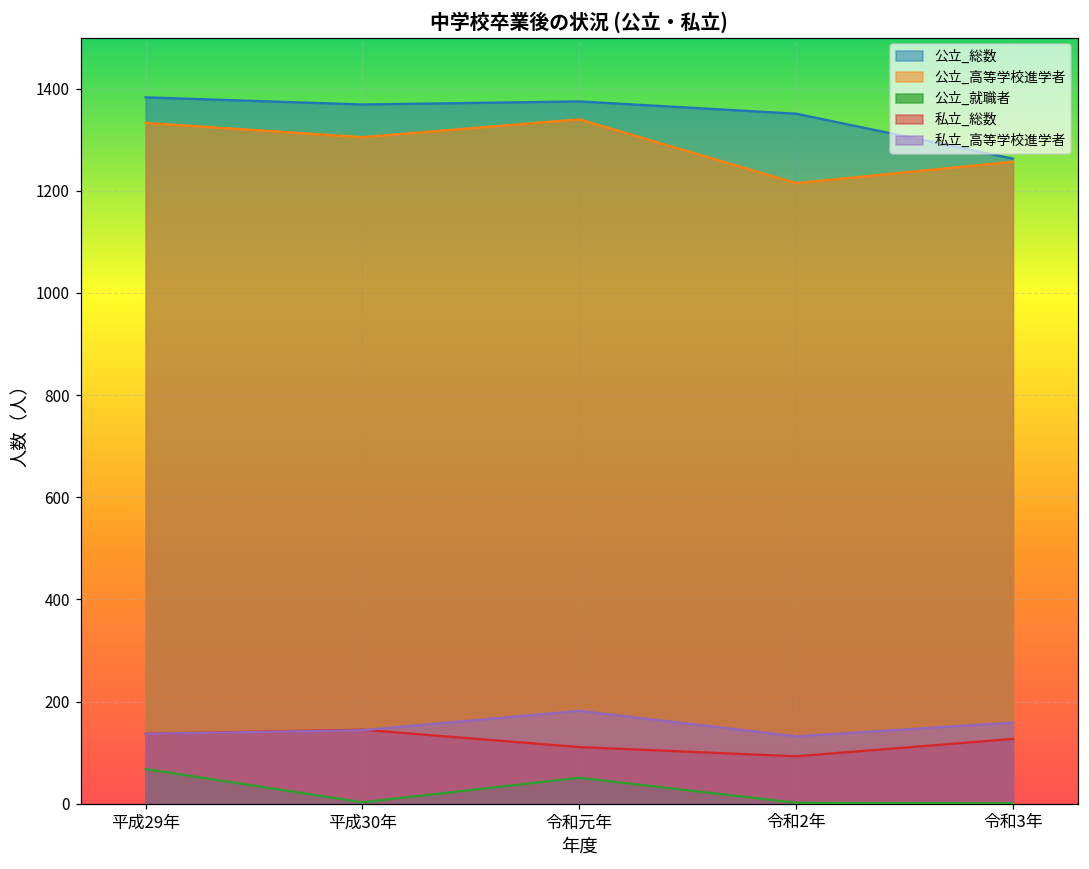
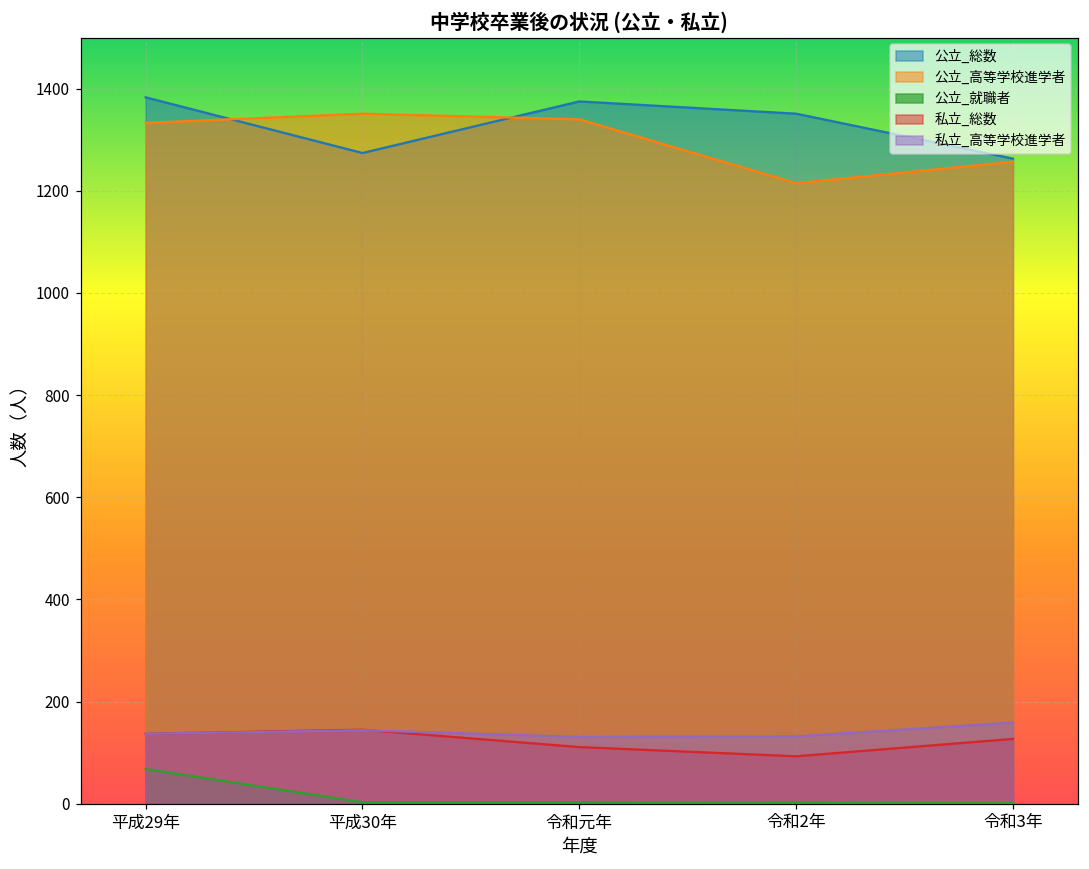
公立_総数, 平成30年: 1370 -> 1270
公立_高等学校進学者, 平成30年: 1310 -> 1350
公立_就職者, 令和元年: 50 -> 0
私立_高等学校進学者, 令和元年: 180 -> 130
